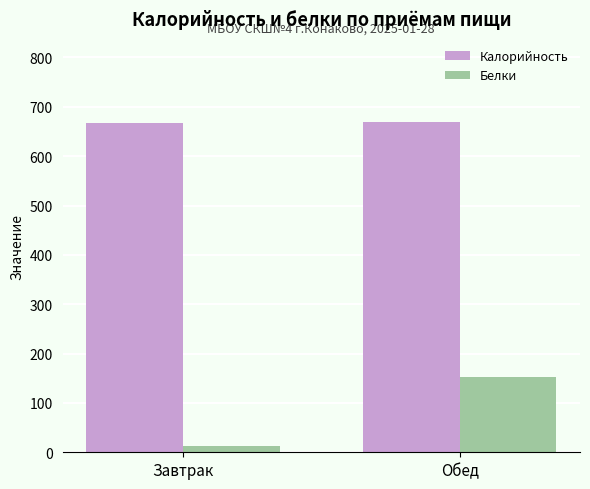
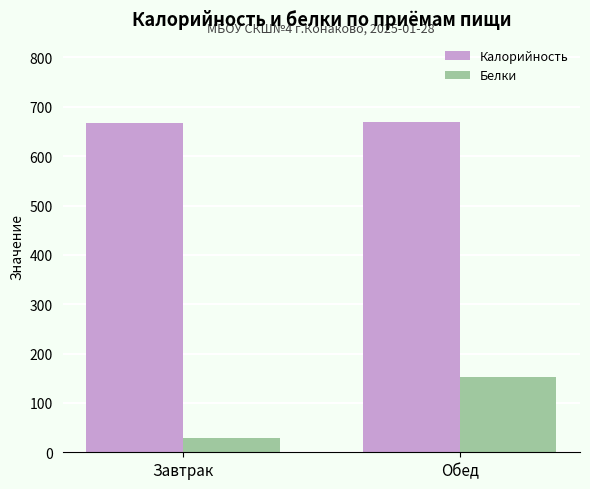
Белки, Завтрак: 10 -> 30
